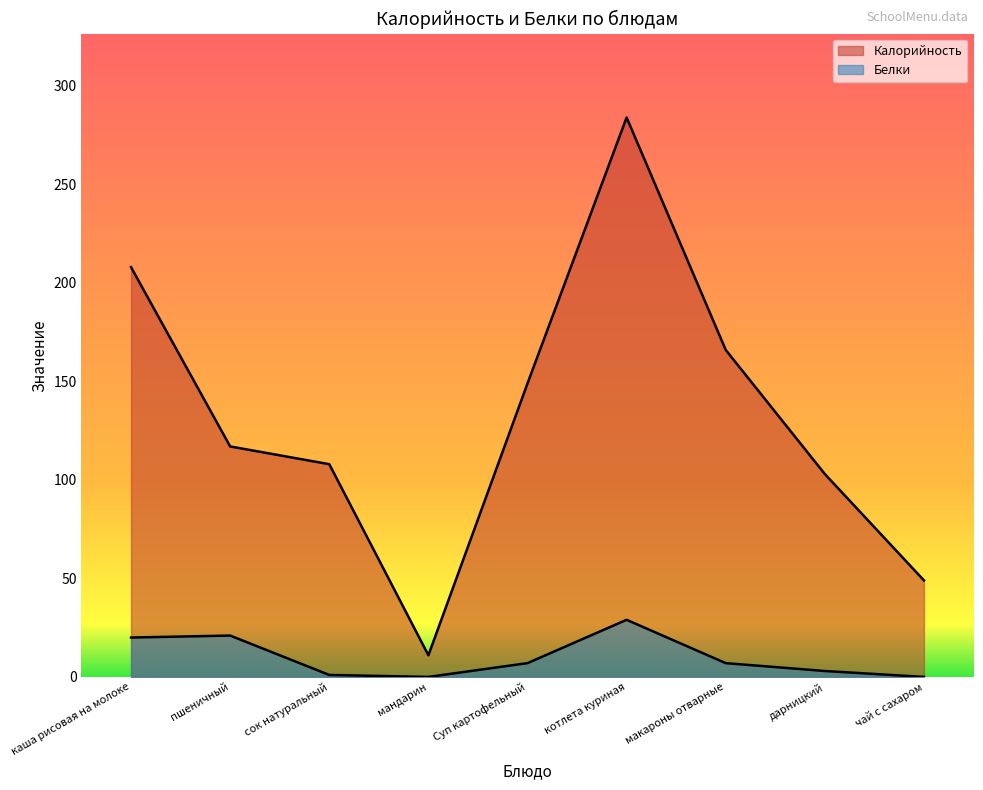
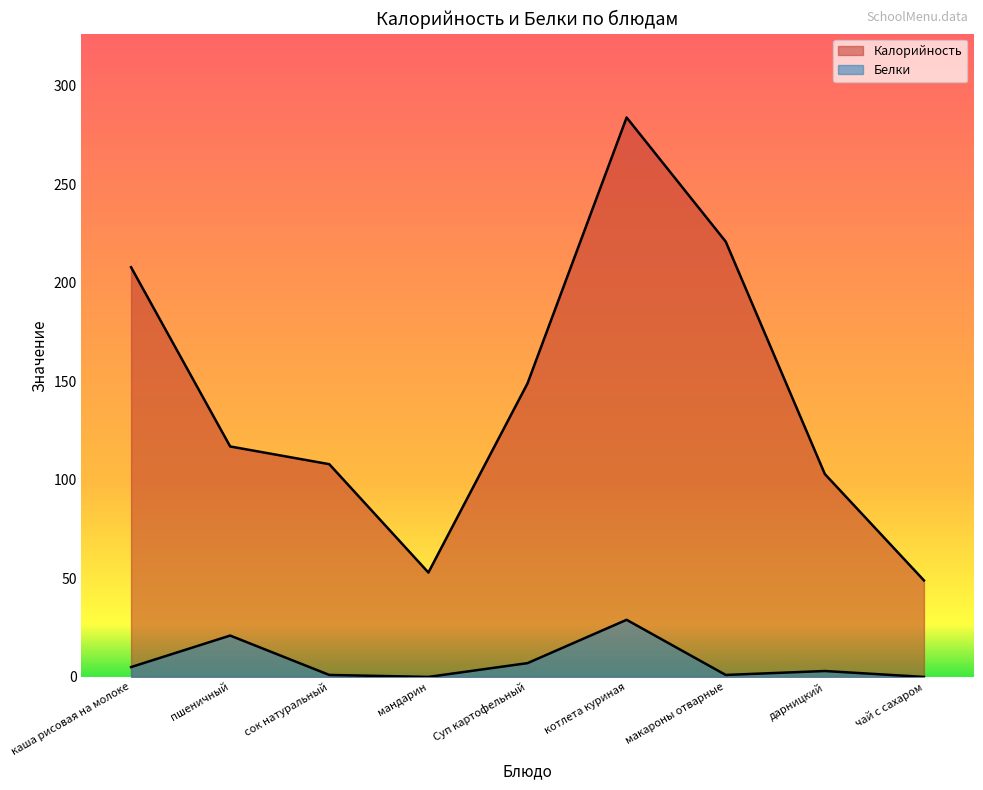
Белки, каша рисовая на молоке: 20 -> 5
Калорийность, мандарин: 11 -> 53
Калорийность, макароны отварные: 166 -> 221
Белки, макароны отварные: 7 -> 1
